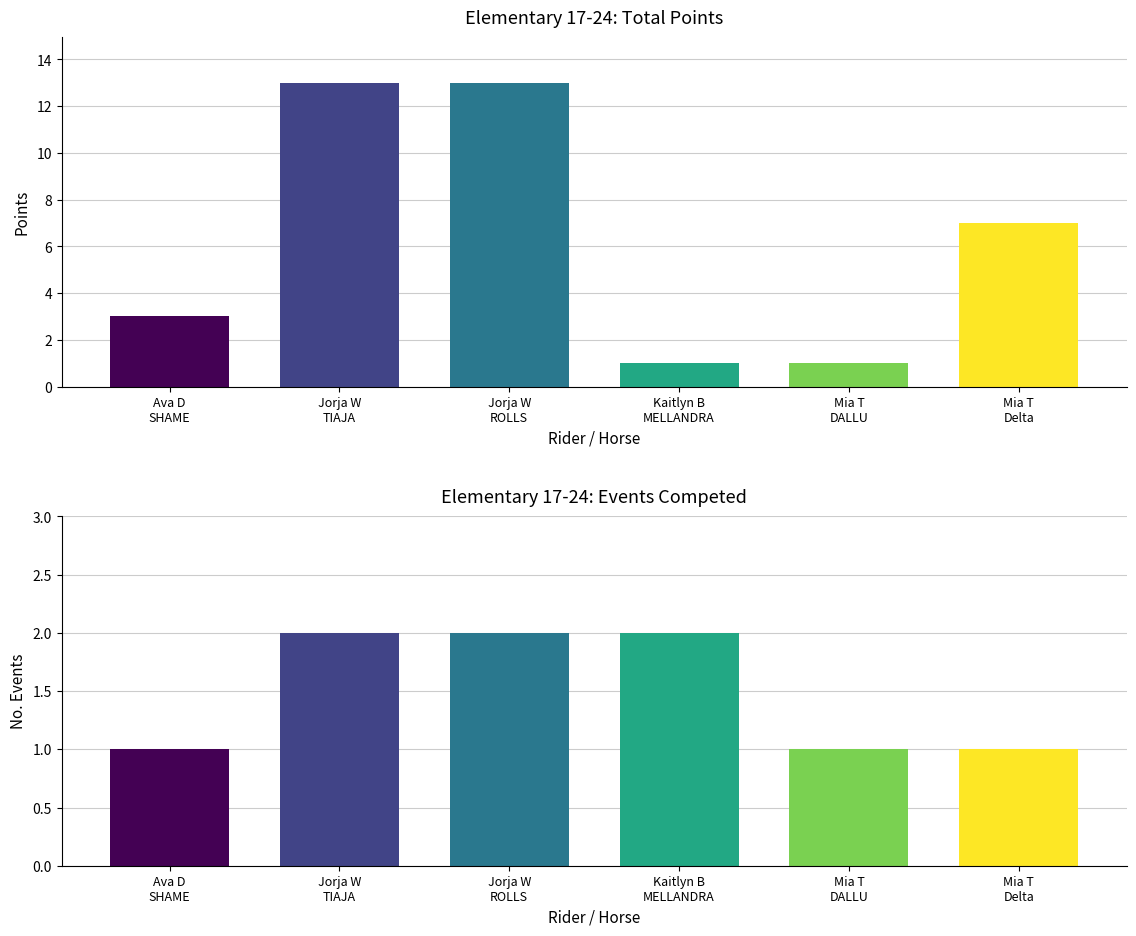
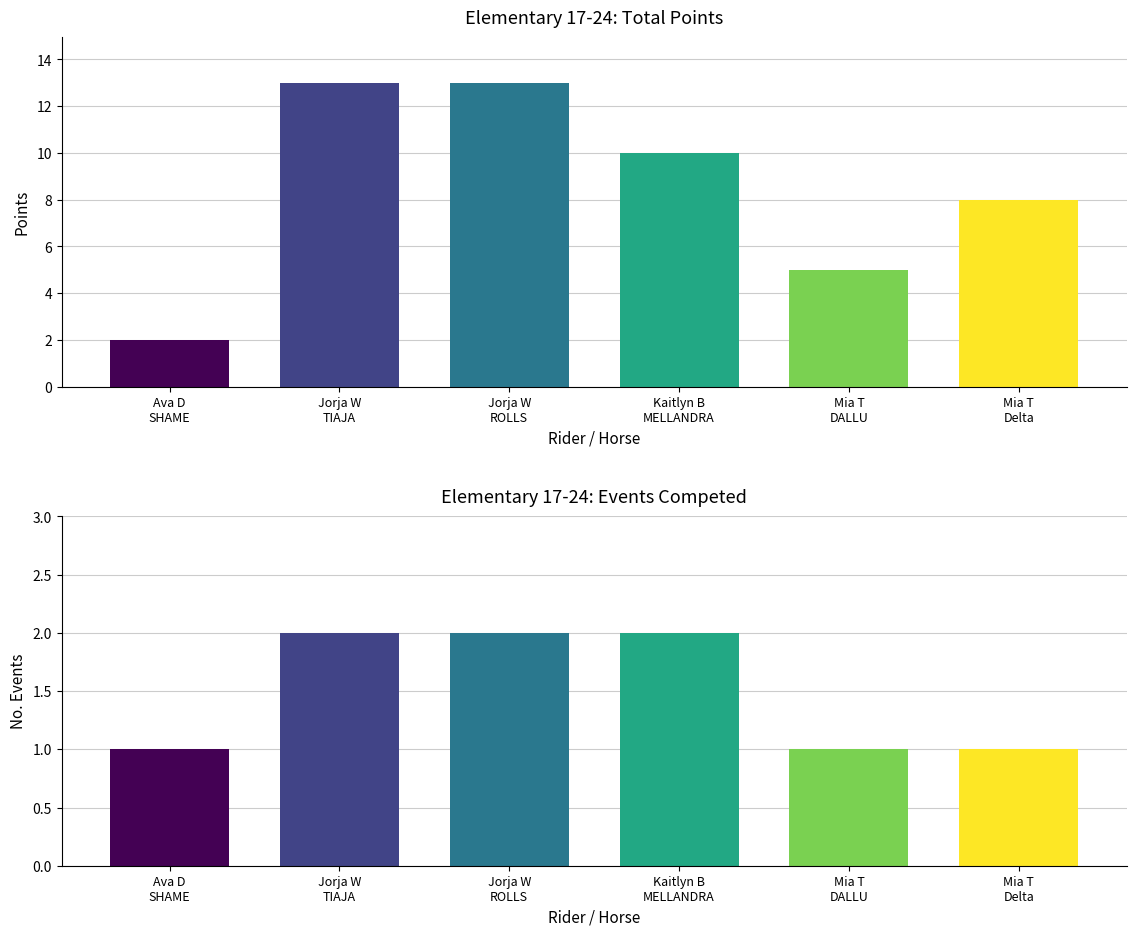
Elementary 17-24: Total Points, Ava D SHAME: 3 -> 2
Elementary 17-24: Total Points, Kaitlyn B MELLANDRA: 1 -> 10
Elementary 17-24: Total Points, Mia T DALLU: 1 -> 5
Elementary 17-24: Total Points, Mia T Delta: 7 -> 8
